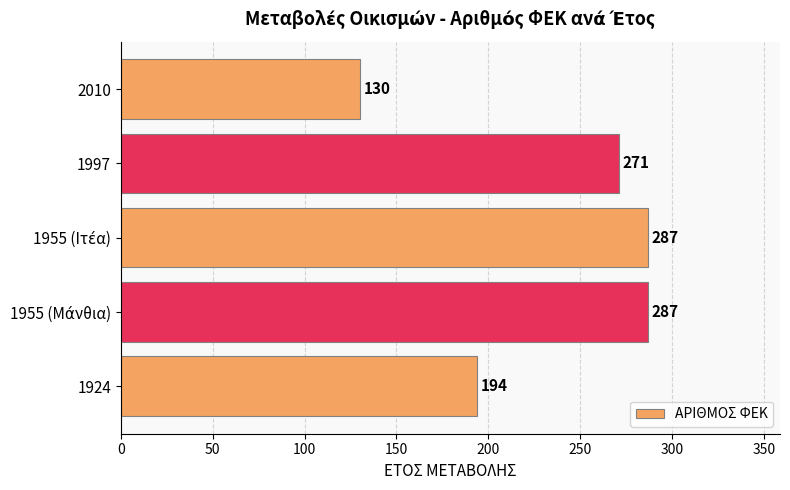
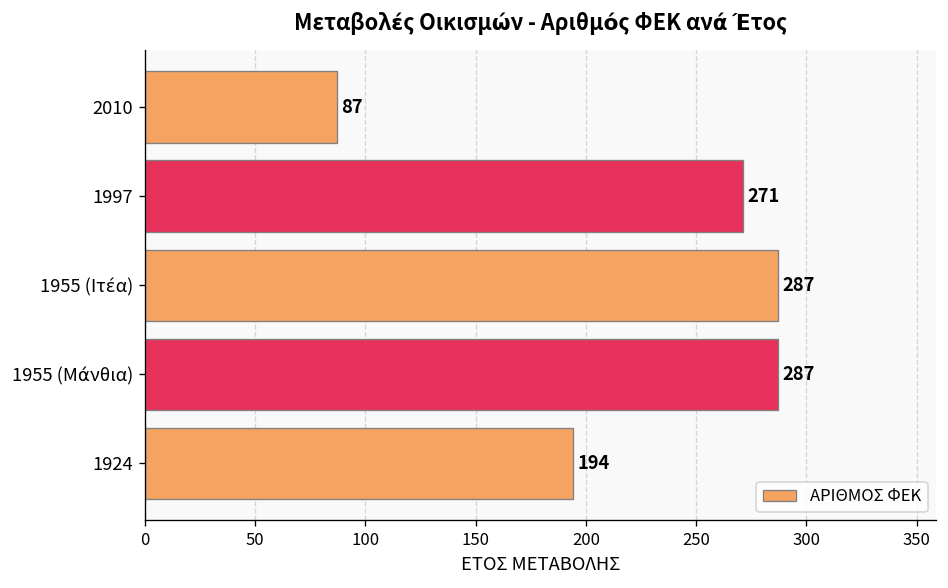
2010: 130 -> 87
